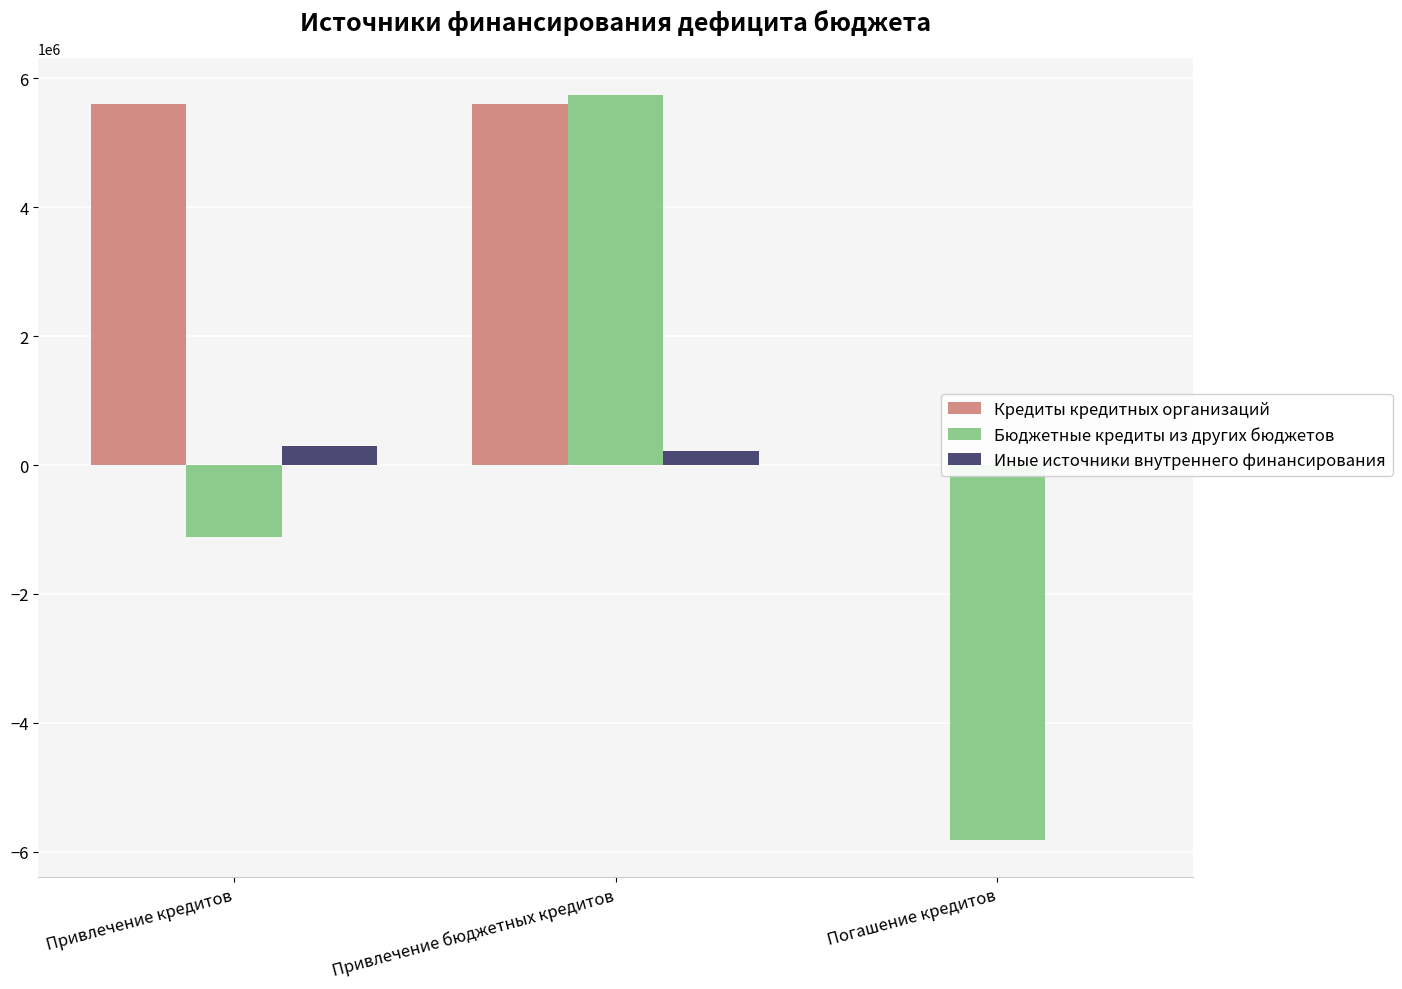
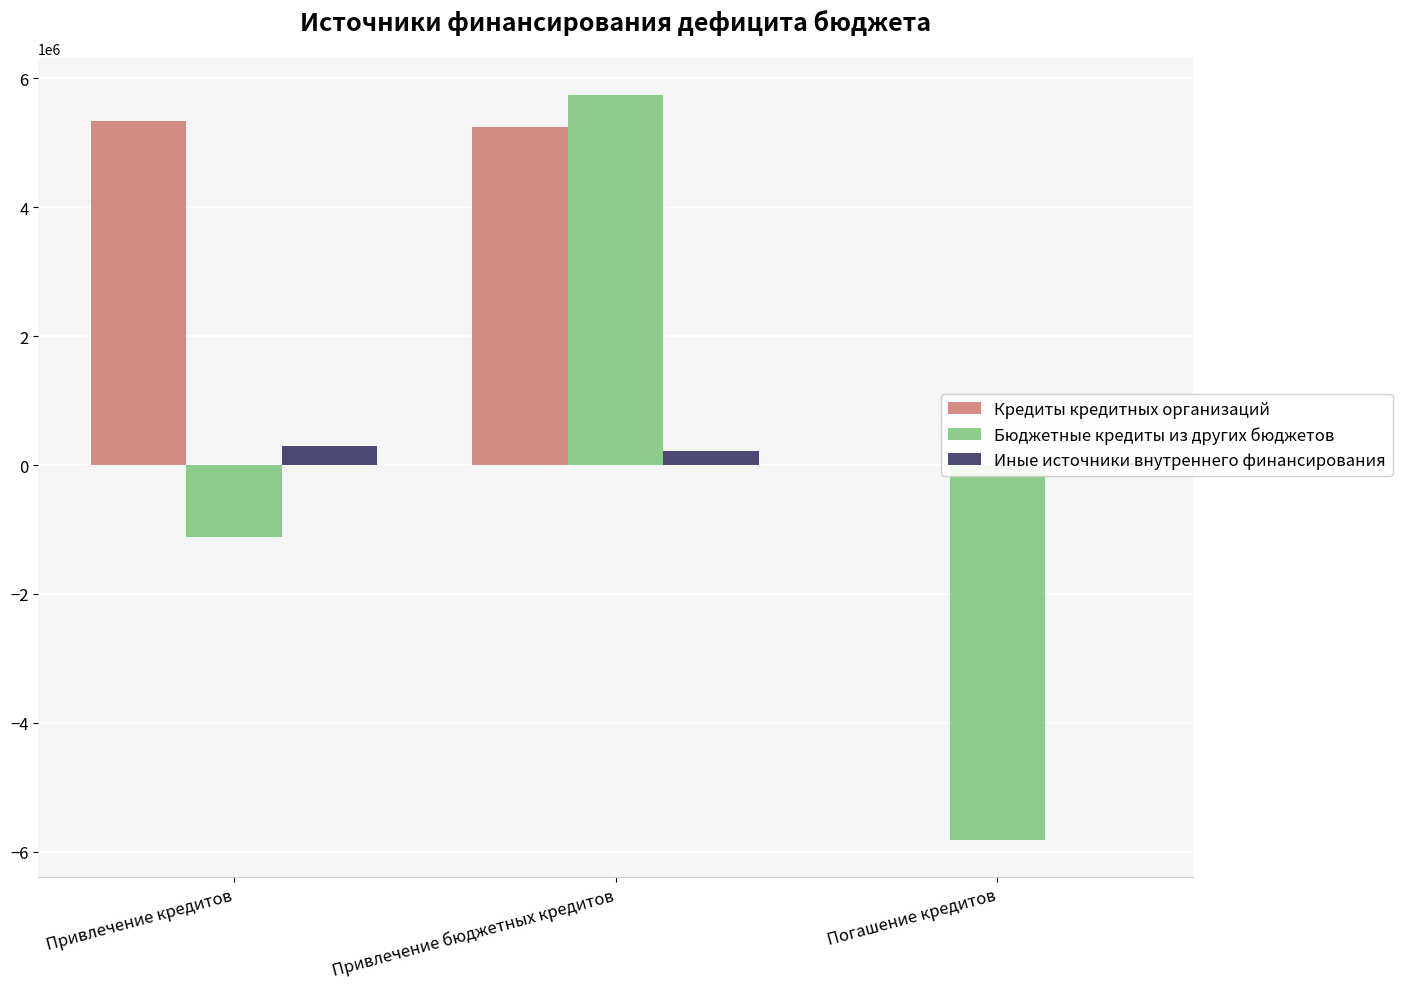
Кредиты кредитных организаций, Привлечение кредитов: 5600000 -> 5300000
Кредиты кредитных организаций, Привлечение бюджетных кредитов: 5600000 -> 5200000
